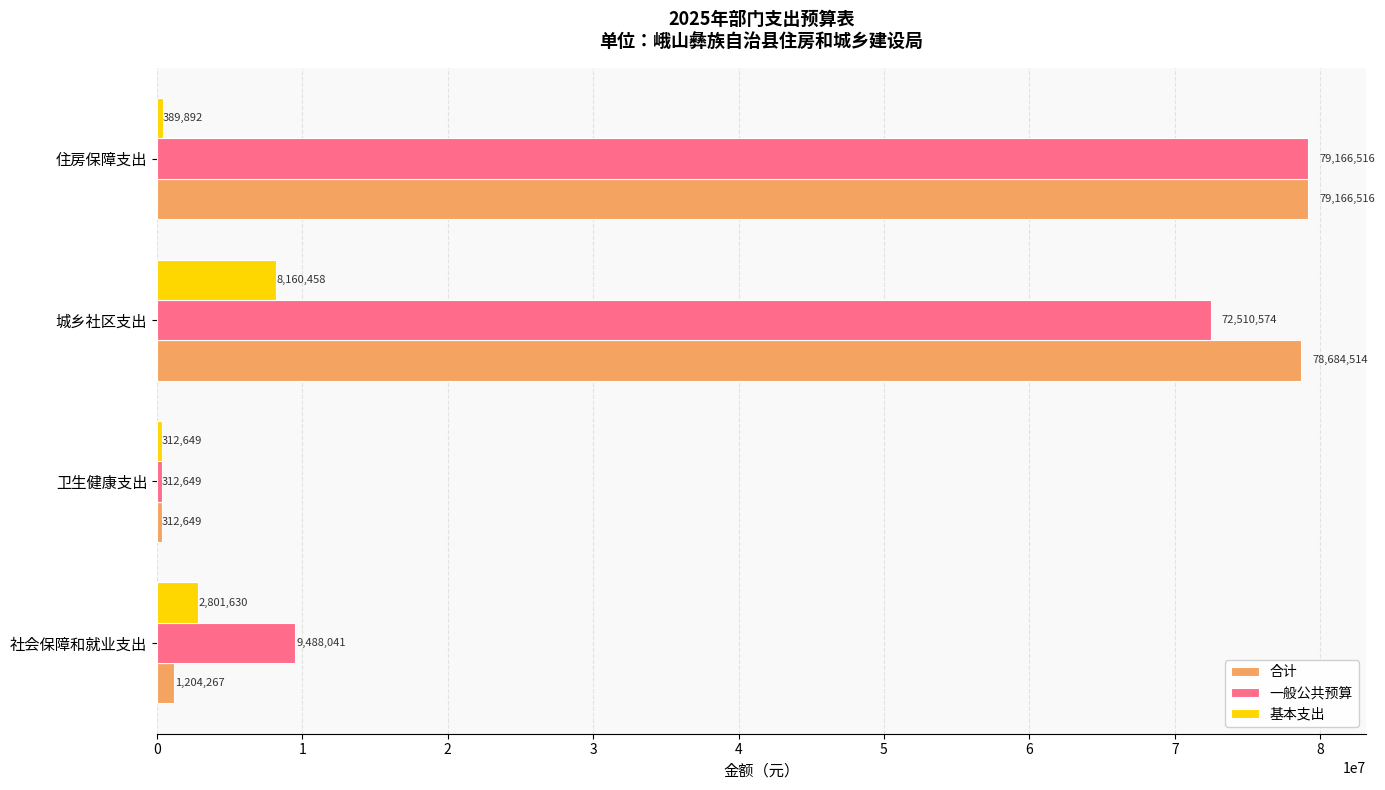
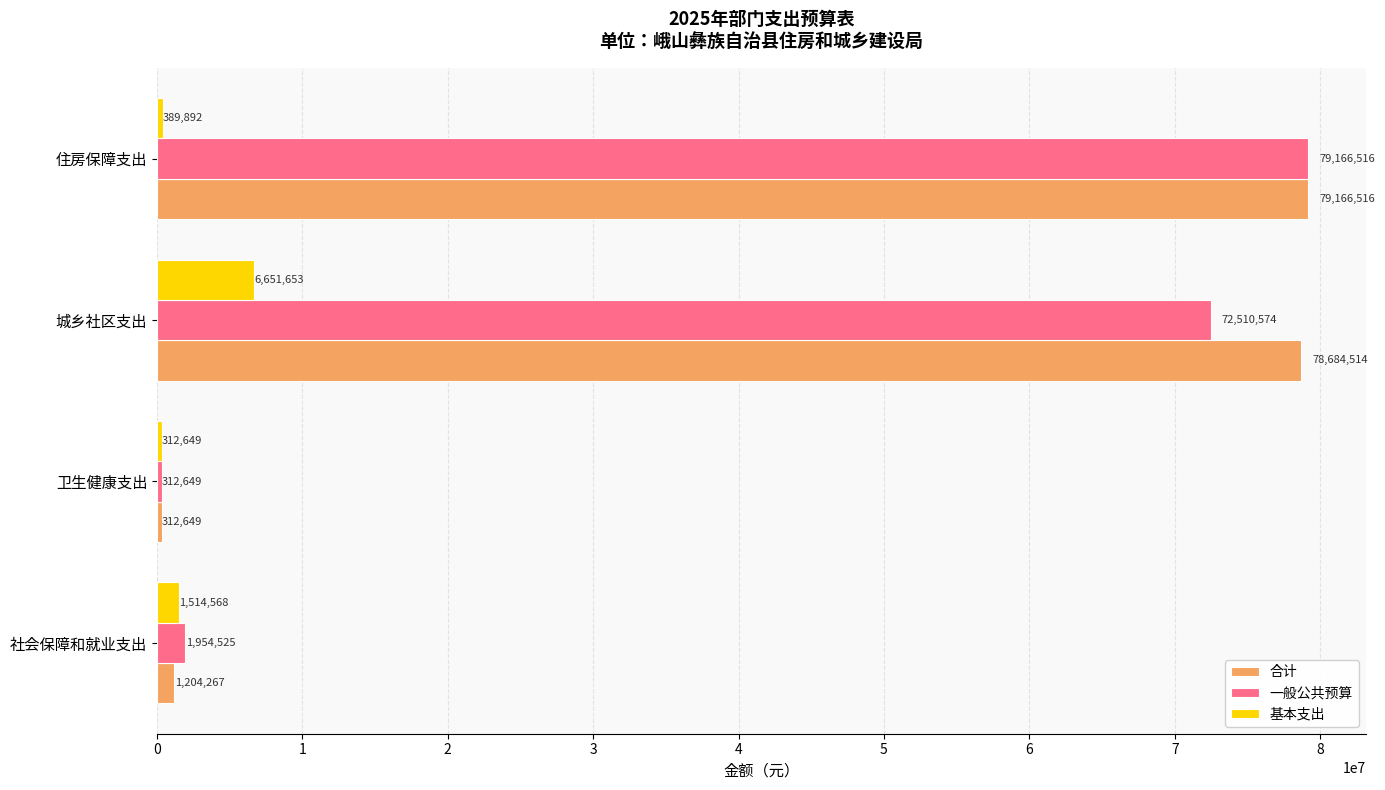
基本支出, 城乡社区支出: 8,160,458 -> 6,651,653
基本支出, 社会保障和就业支出: 2,801,630 -> 1,514,568
一般公共预算, 社会保障和就业支出: 9,488,041 -> 1,954,525
